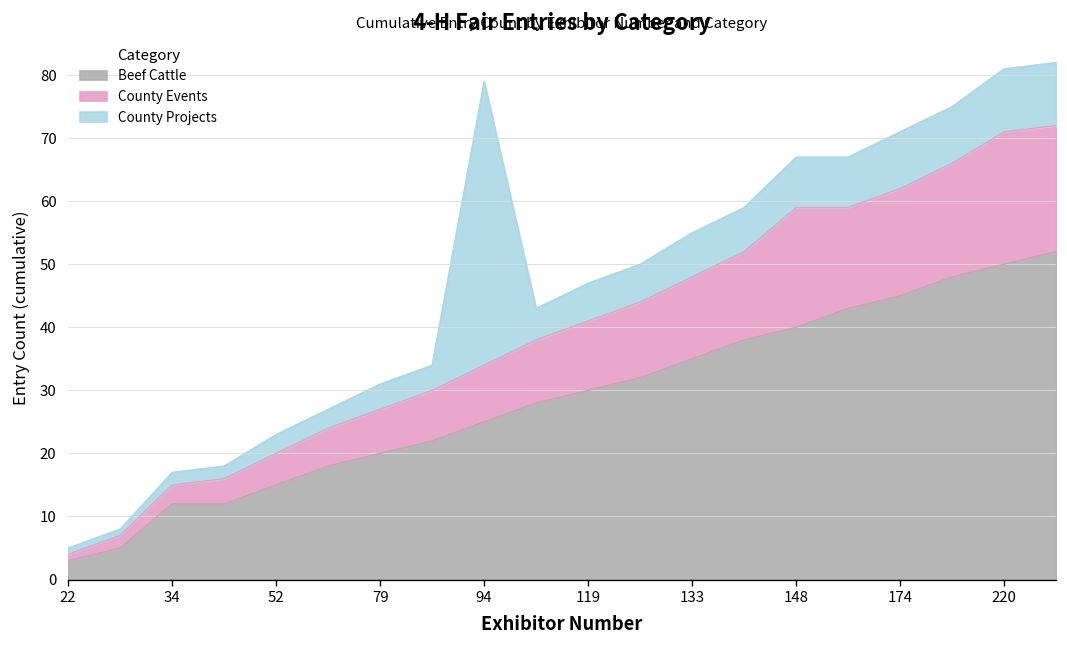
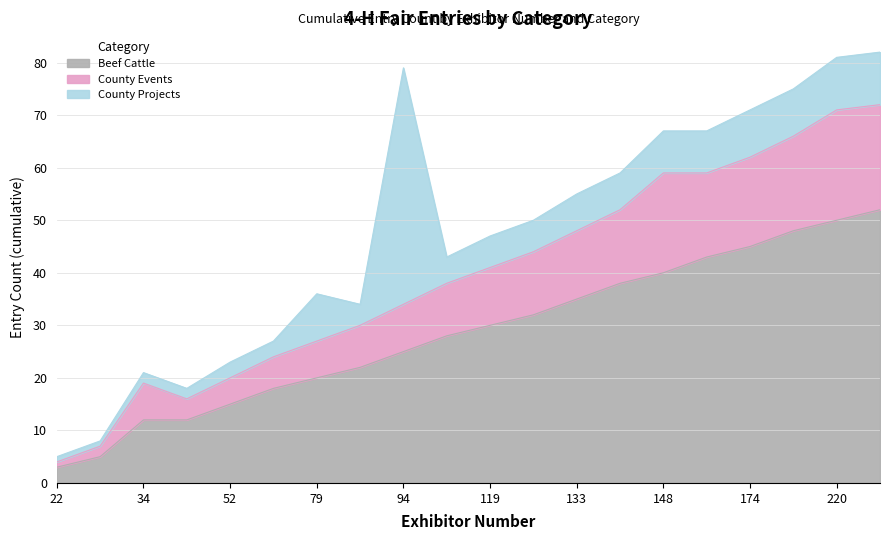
County Events, 34: 3 -> 7
County Projects, 79: 4 -> 9
